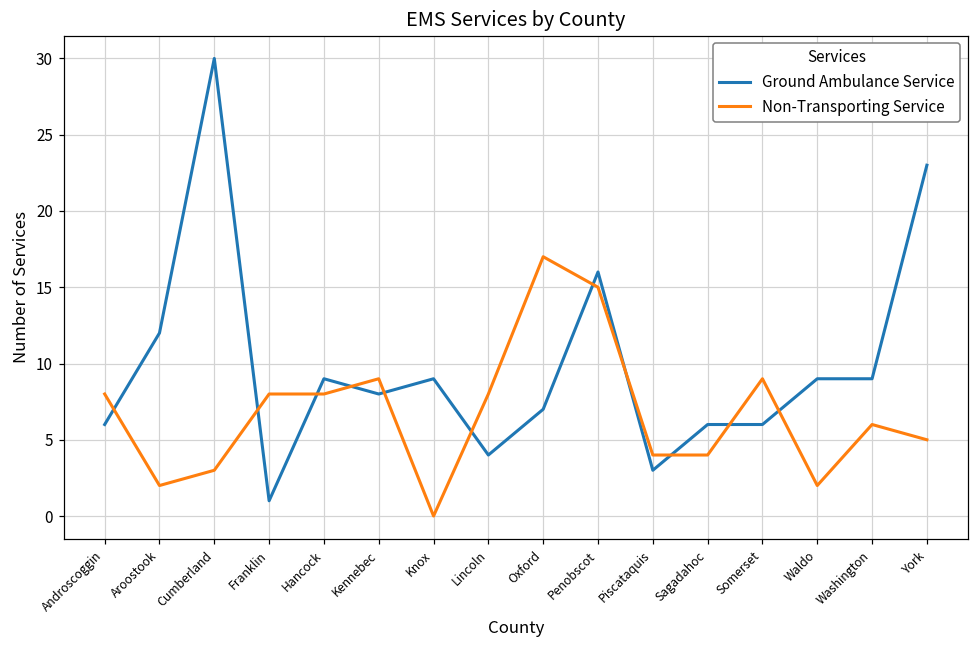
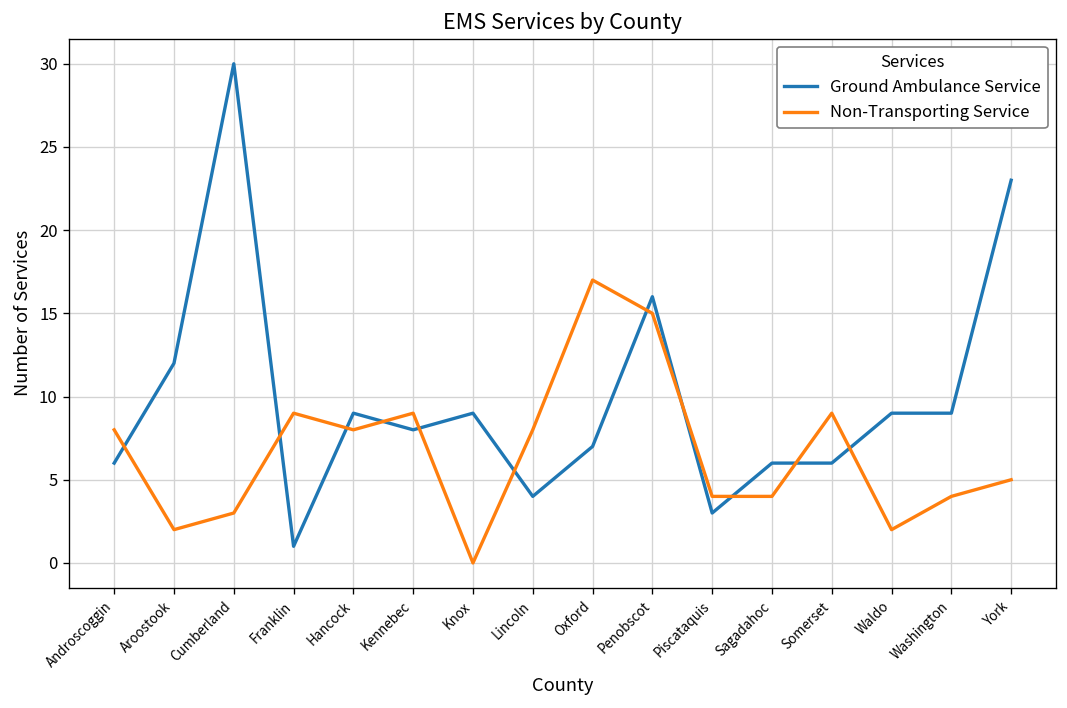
Non-Transporting Service, Franklin: 8 -> 9
Non-Transporting Service, Washington: 6 -> 4
